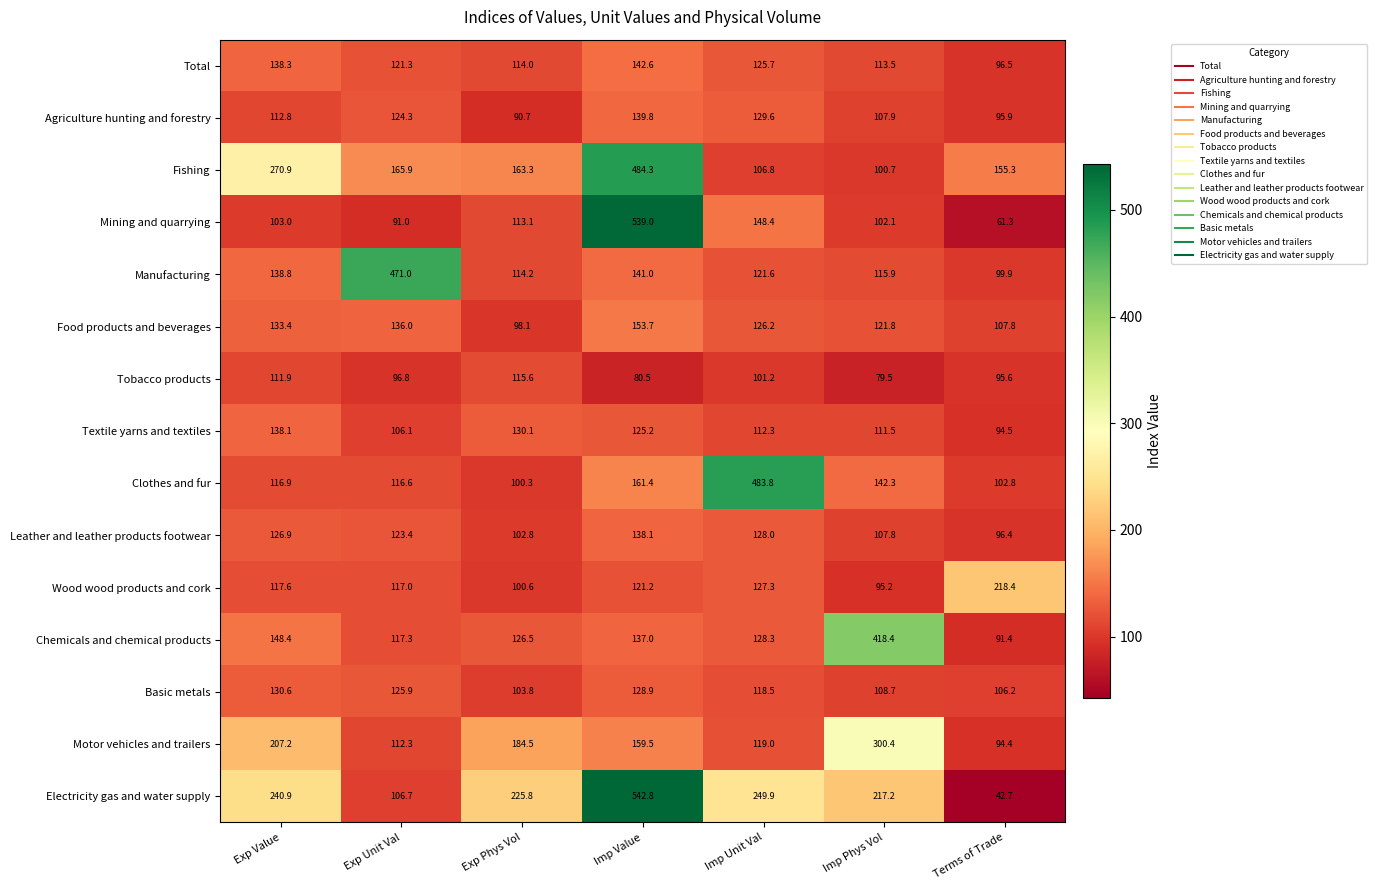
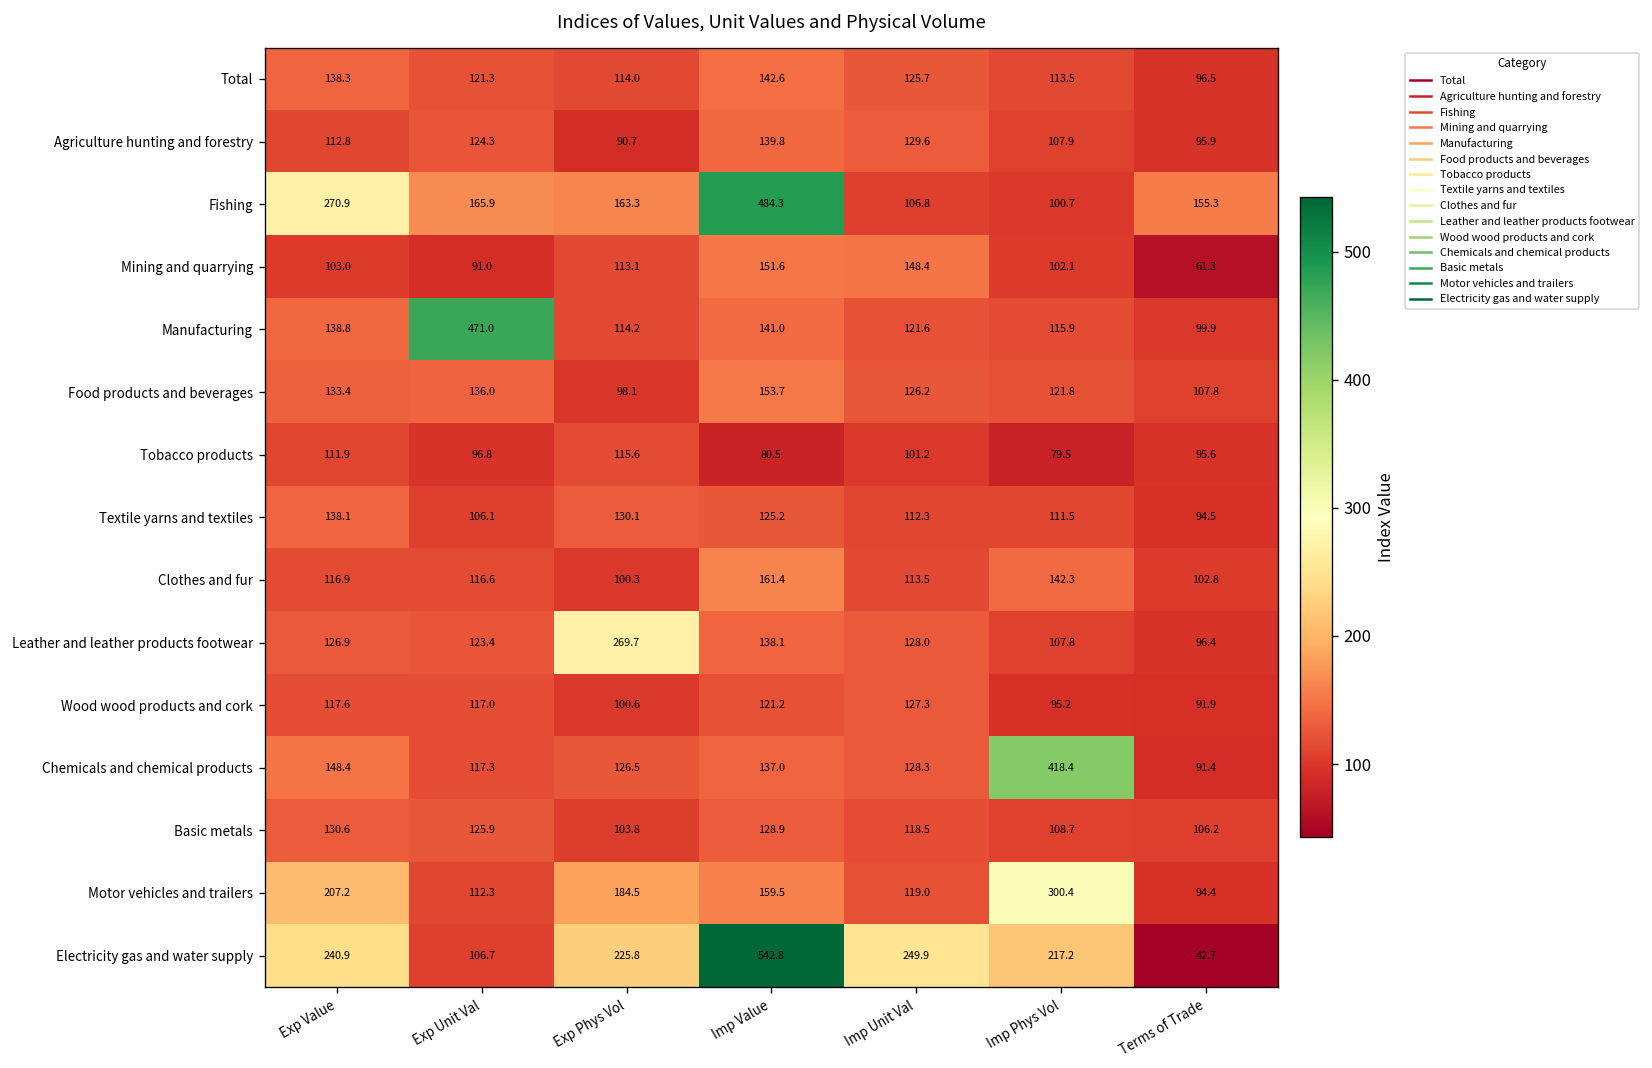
Mining and quarrying, Imp Value: 539.0 -> 151.6
Clothes and fur, Imp Unit Val: 483.8 -> 113.5
Leather and leather products footwear, Exp Phys Vol: 102.8 -> 269.7
Wood wood products and cork, Terms of Trade: 218.4 -> 91.9
